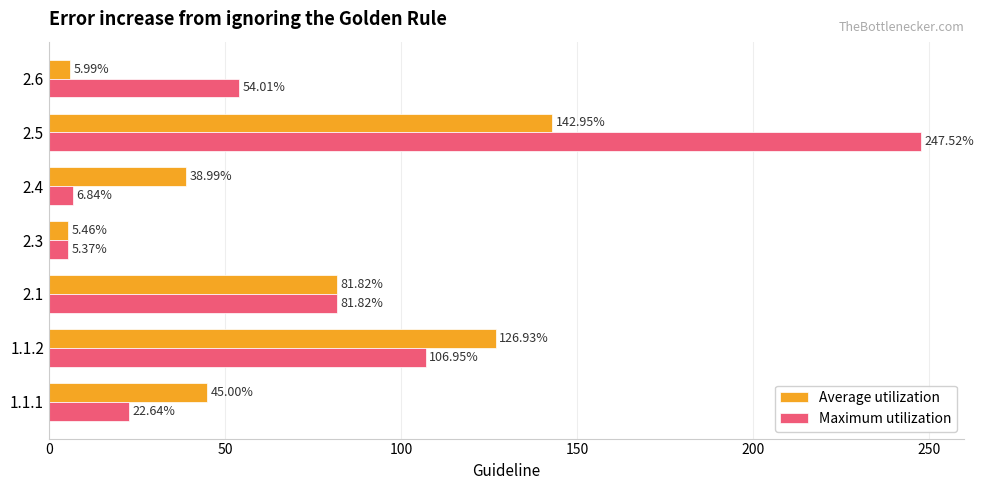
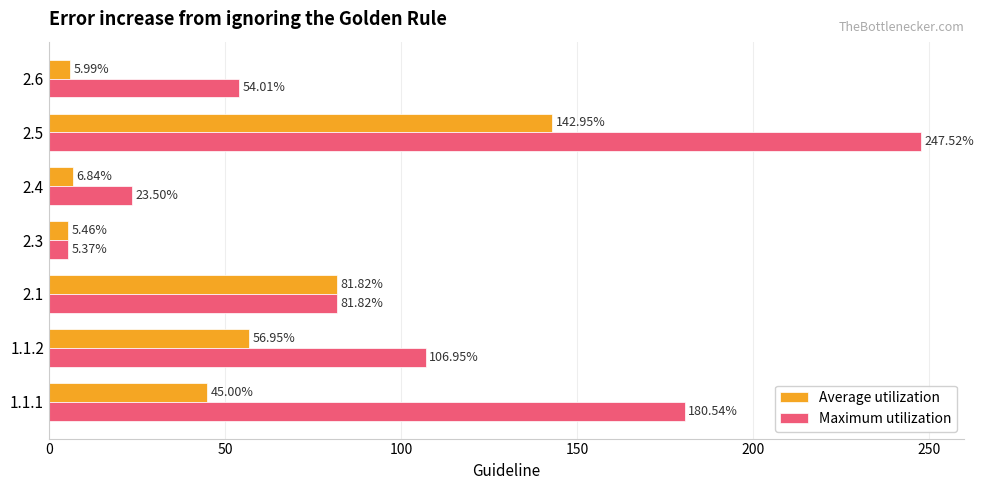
Average utilization, 2.4: 38.99% -> 6.84%
Maximum utilization, 2.4: 6.84% -> 23.50%
Average utilization, 1.1.2: 126.93% -> 56.95%
Maximum utilization, 1.1.1: 22.64% -> 180.54%
